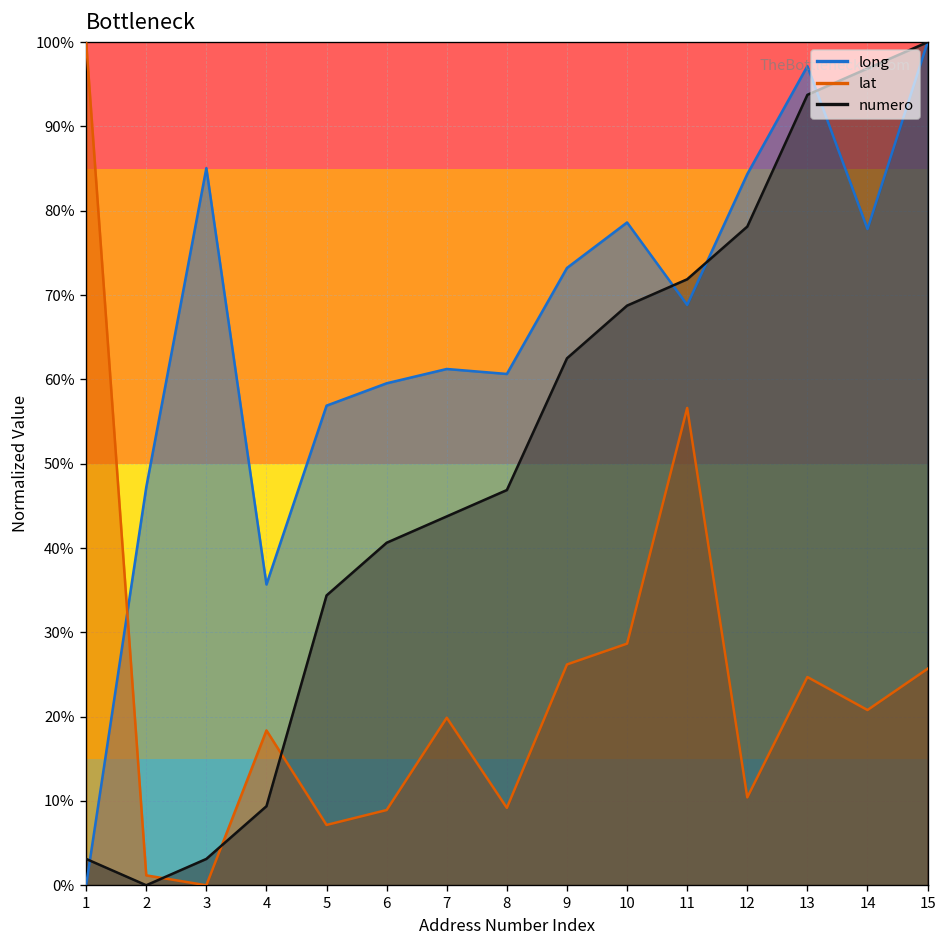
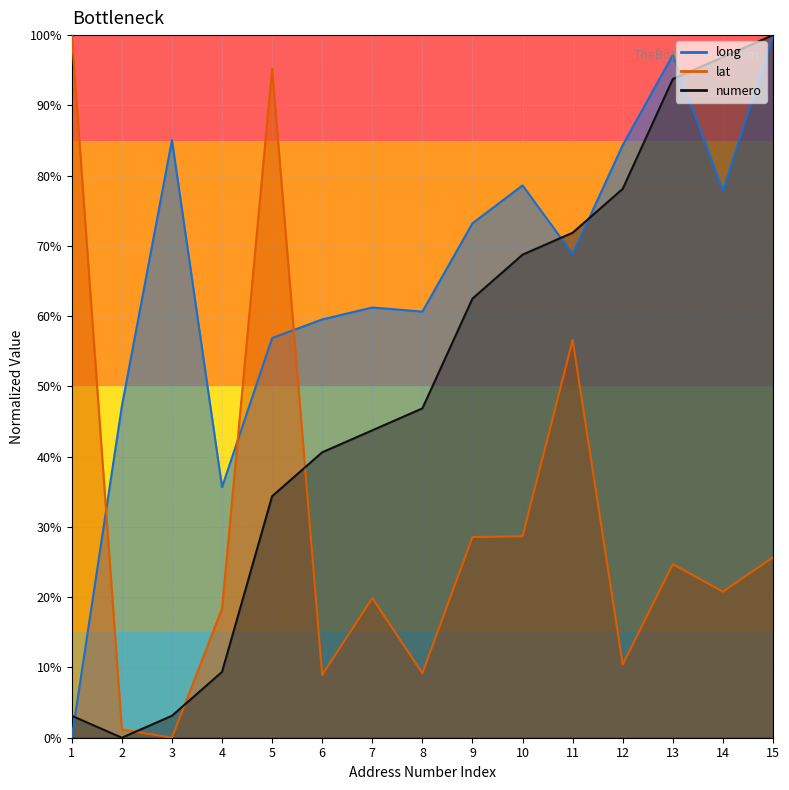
lat, 5: 7% -> 95%
lat, 9: 26% -> 29%
